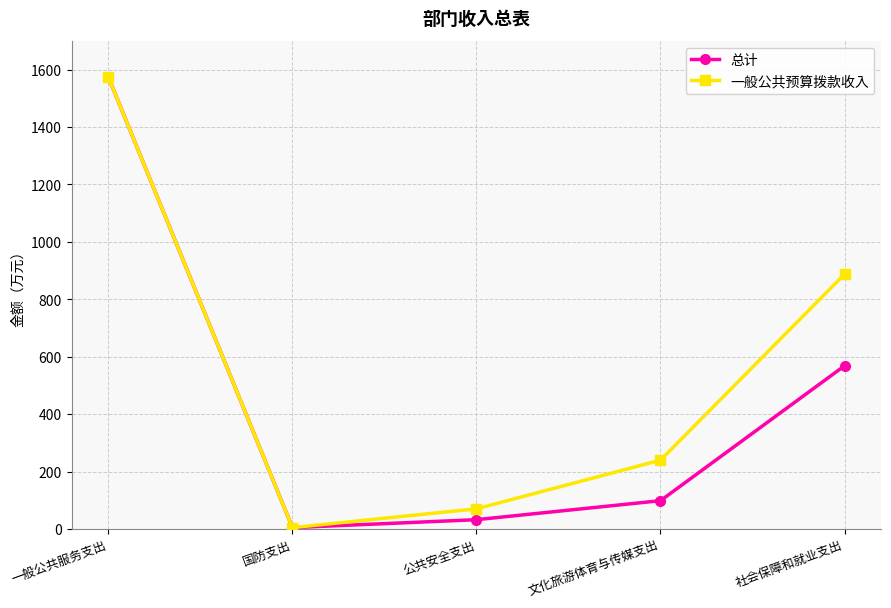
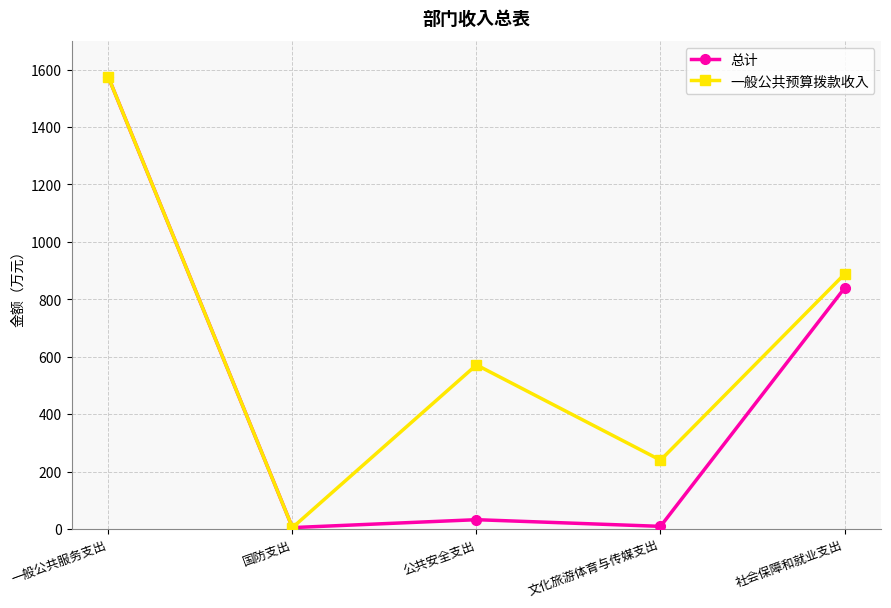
一般公共预算拨款收入, 公共安全支出: 70 -> 570
总计, 文化旅游体育与传媒支出: 100 -> 10
总计, 社会保障和就业支出: 570 -> 840
